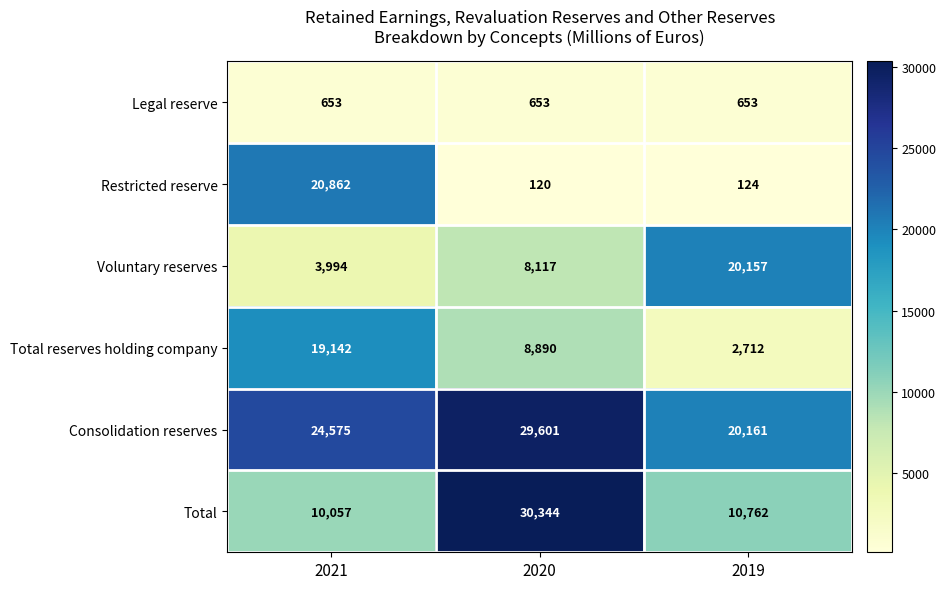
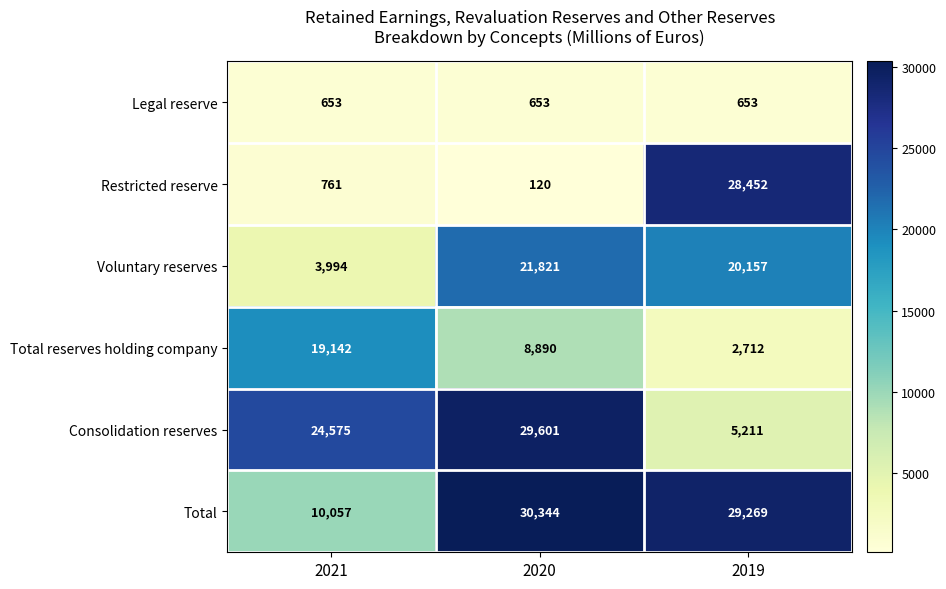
Restricted reserve, 2021: 20,862 -> 761
Restricted reserve, 2019: 124 -> 28,452
Voluntary reserves, 2020: 8,117 -> 21,821
Consolidation reserves, 2019: 20,161 -> 5,211
Total, 2019: 10,762 -> 29,269
